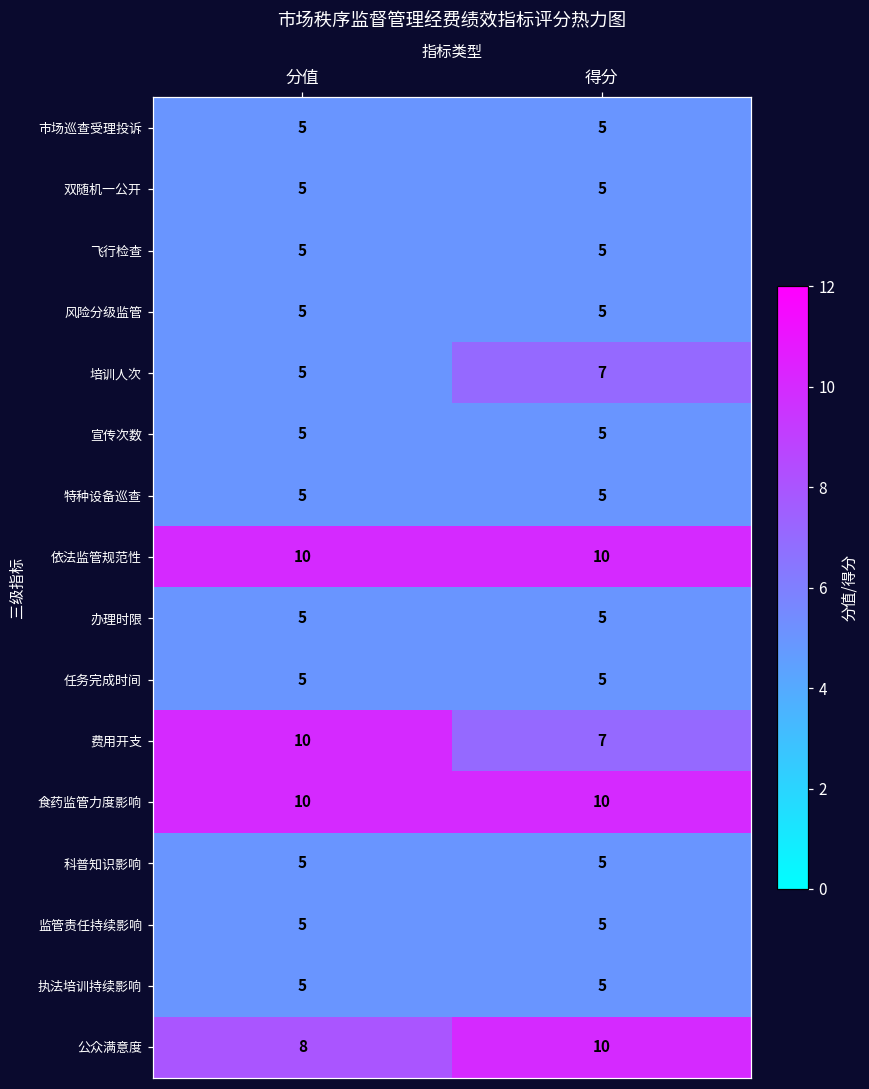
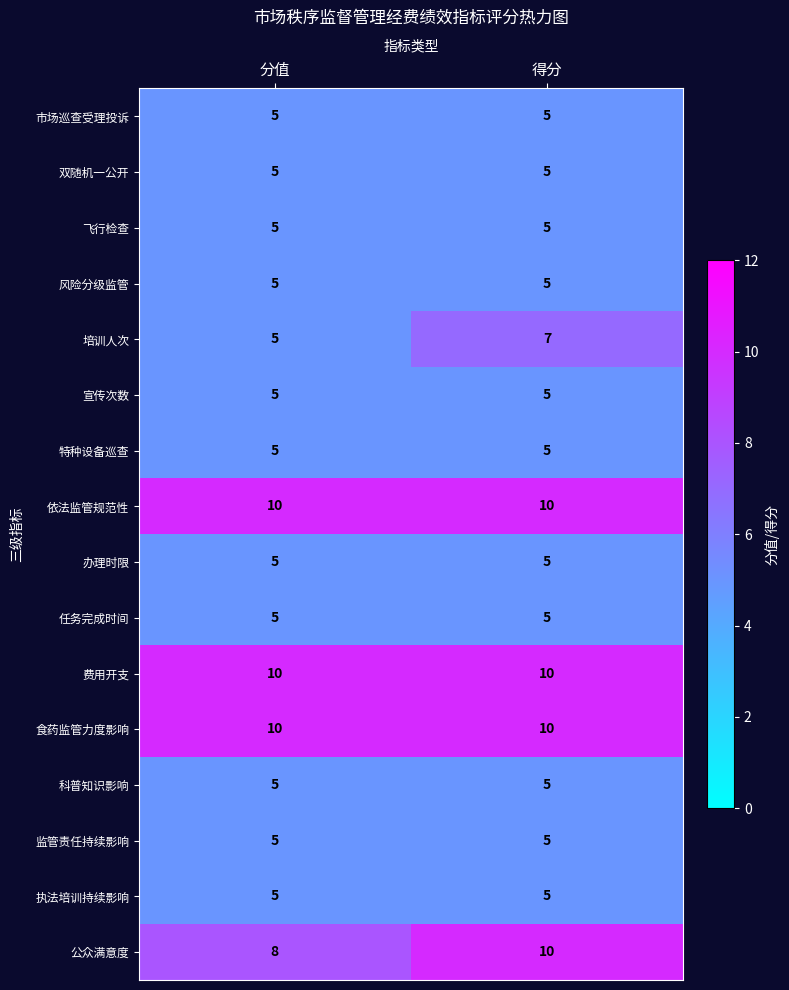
费用开支, 得分: 7 -> 10
